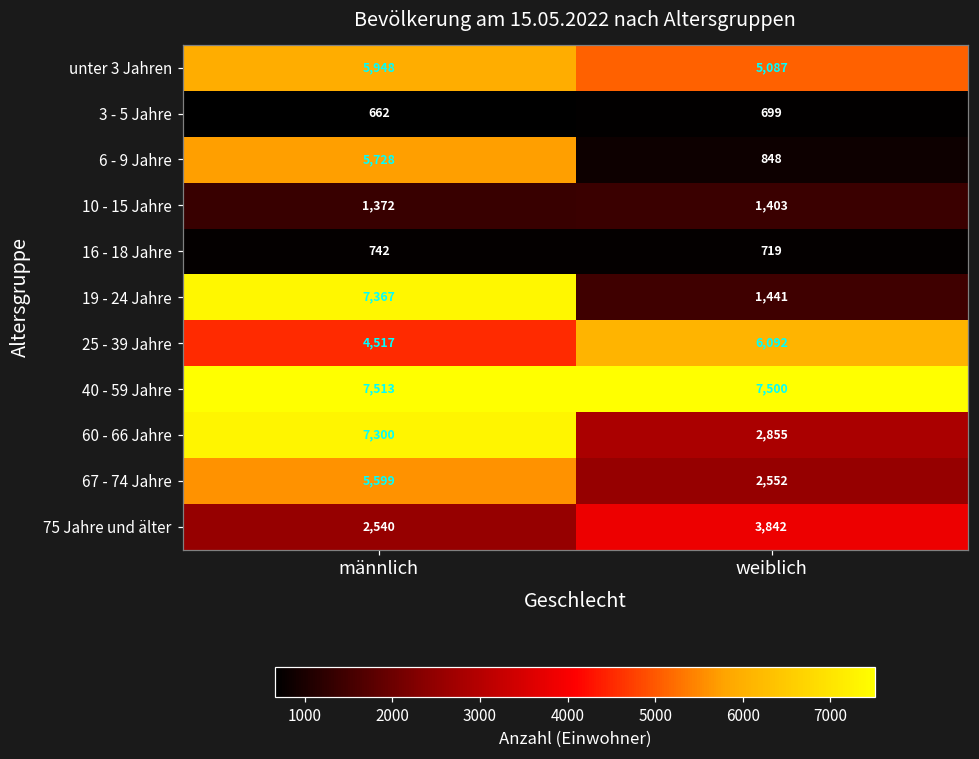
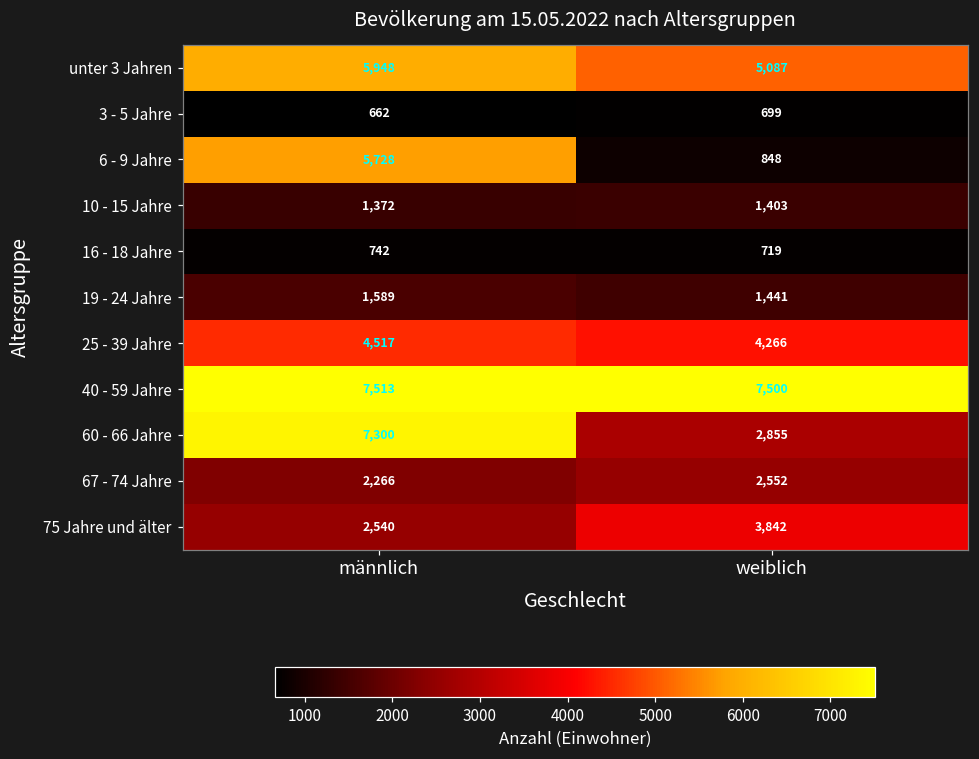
19 - 24 Jahre, männlich: 7,367 -> 1,589
25 - 39 Jahre, weiblich: 6,092 -> 4,266
67 - 74 Jahre, männlich: 5,599 -> 2,266
